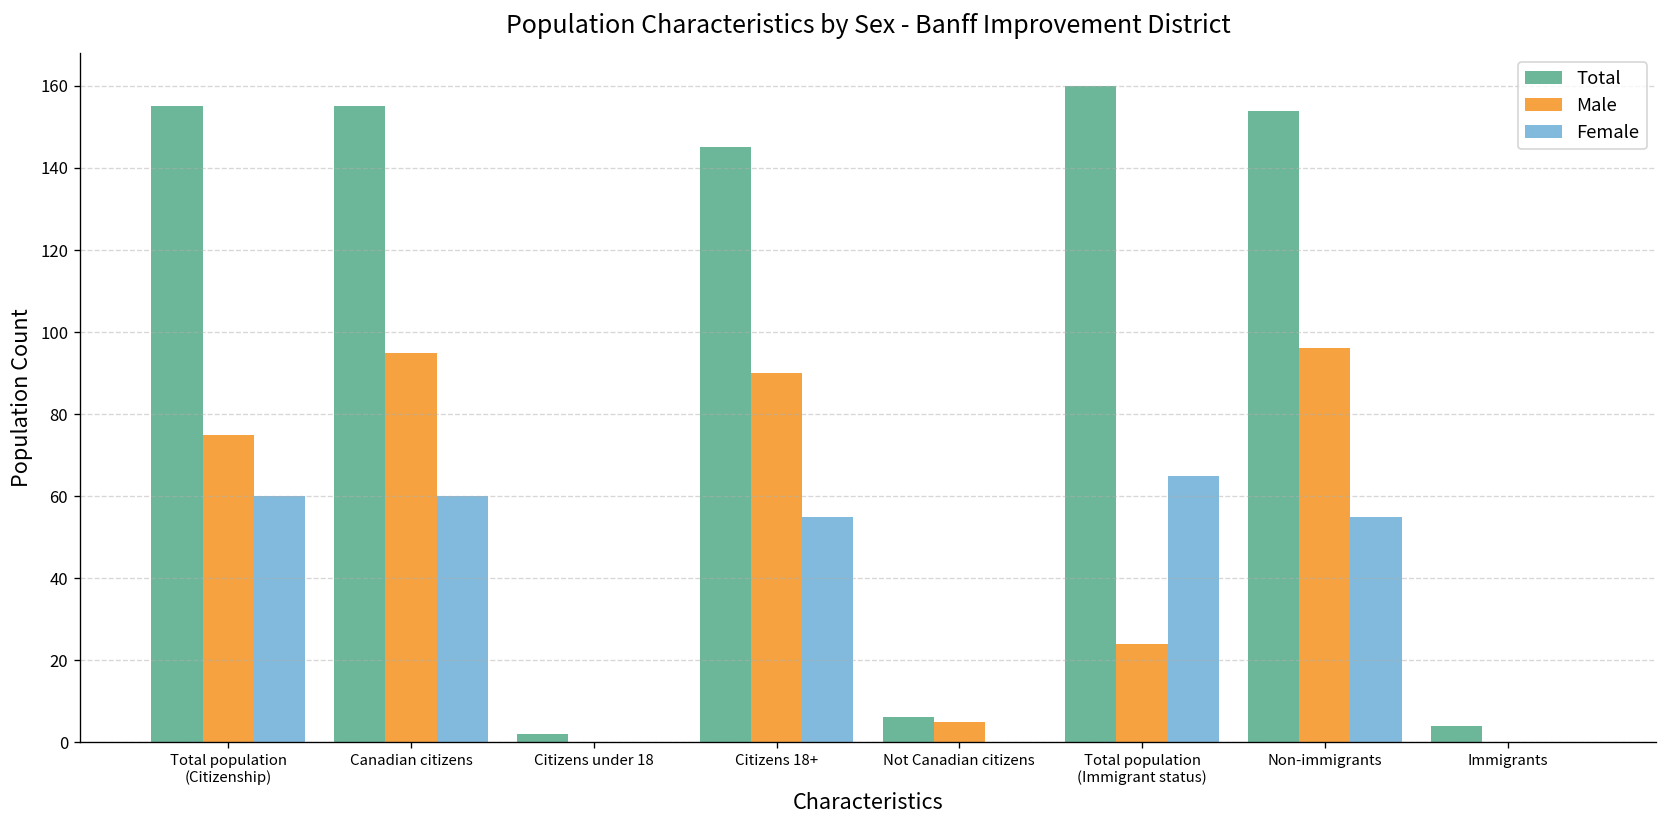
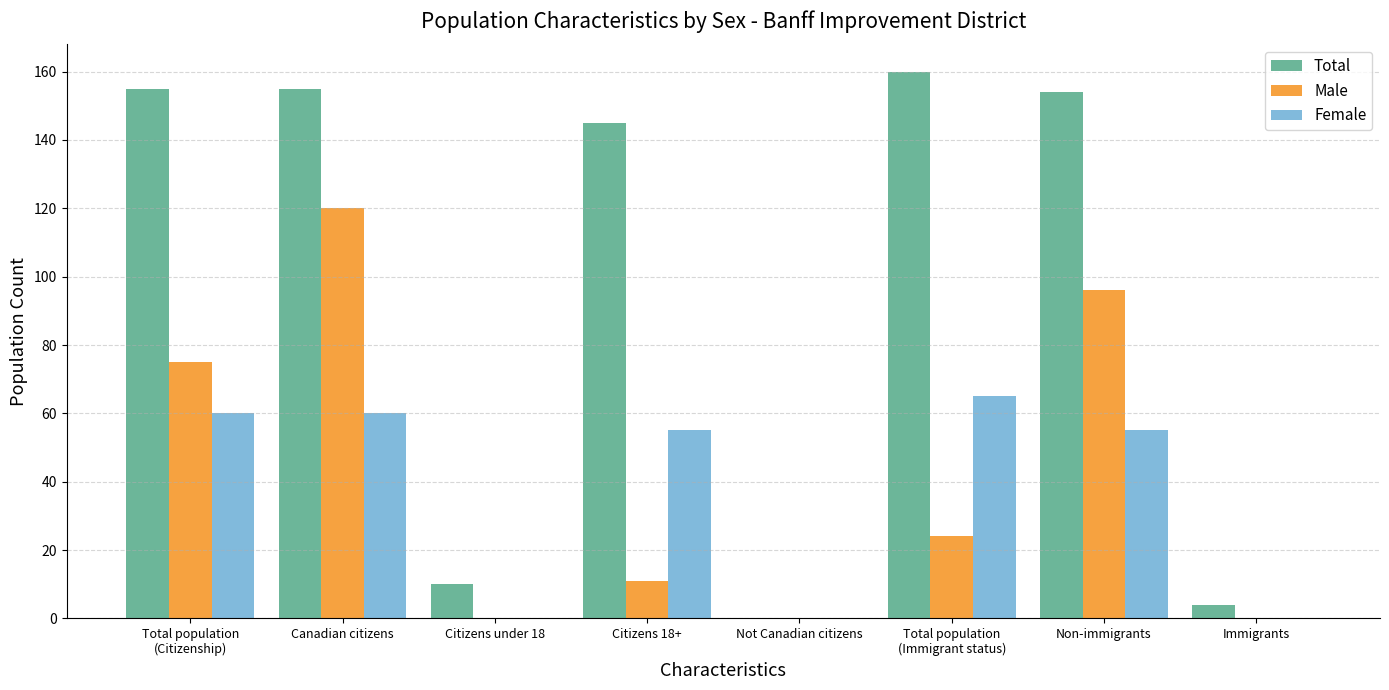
Male, Canadian citizens: 95 -> 120
Total, Citizens under 18: 2 -> 10
Male, Citizens 18+: 90 -> 11
Total, Not Canadian citizens: 6 -> 0
Male, Not Canadian citizens: 5 -> 0
